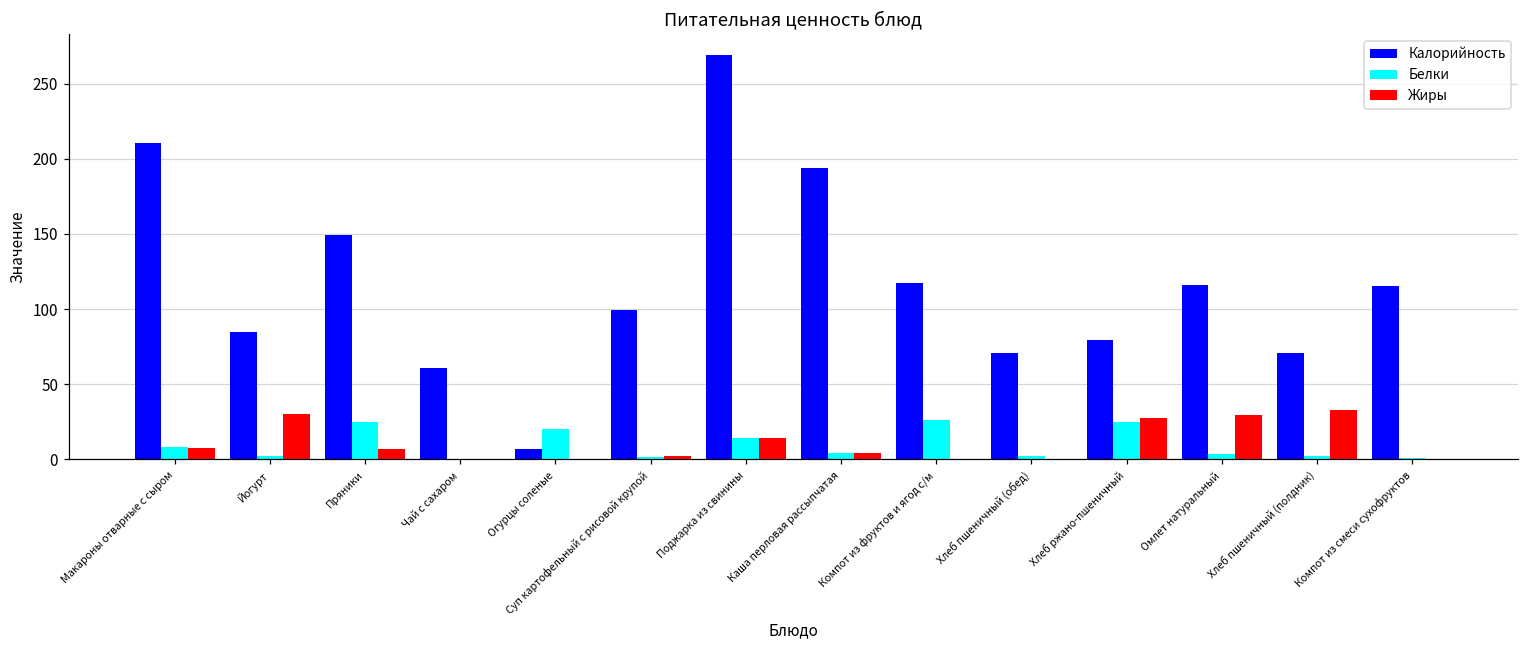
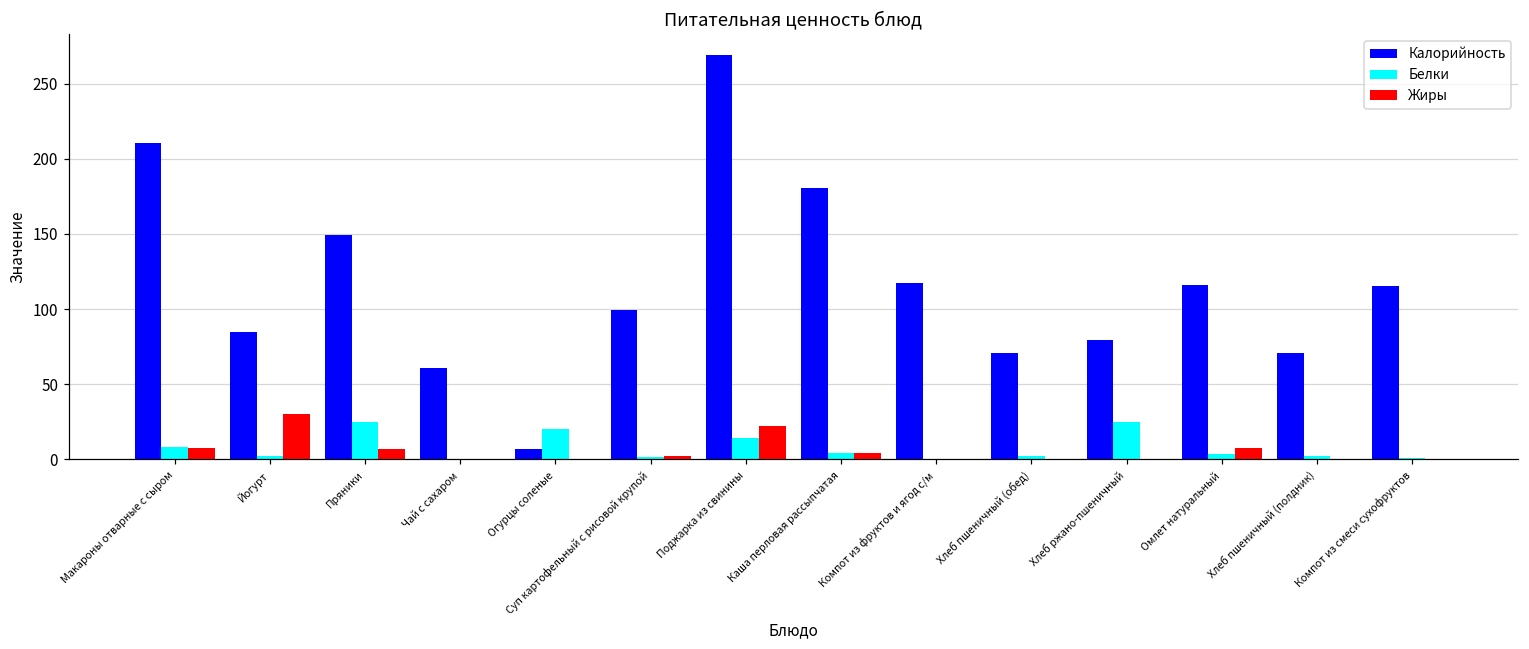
Жиры, Поджарка из свинины: 14 -> 22
Калорийность, Каша перловая рассыпчатая: 194 -> 181
Белки, Компот из фруктов и ягод с/м: 26 -> 0
Жиры, Хлеб ржано-пшеничный: 27 -> 1
Жиры, Омлет натуральный: 30 -> 7
Жиры, Хлеб пшеничный (полдник): 33 -> 0
